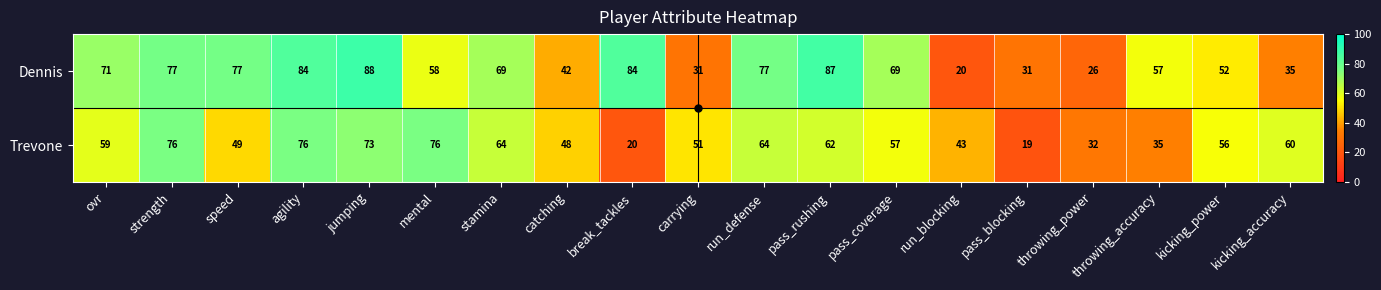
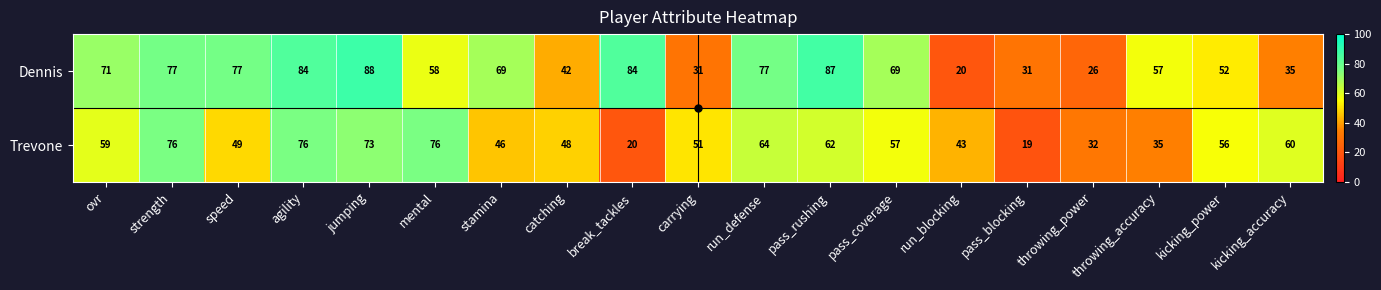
Trevone, stamina: 64 -> 46
